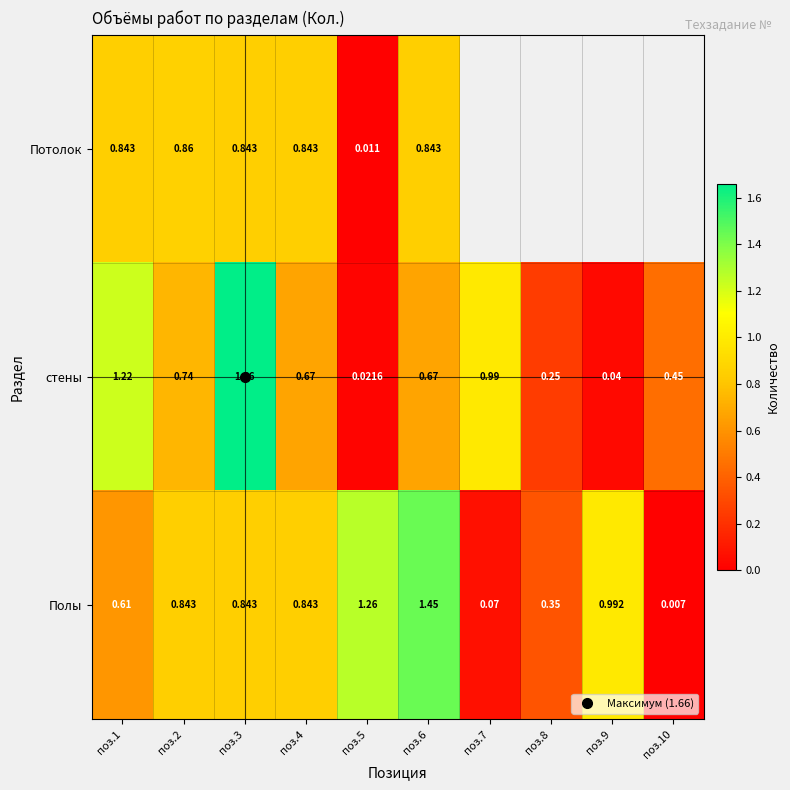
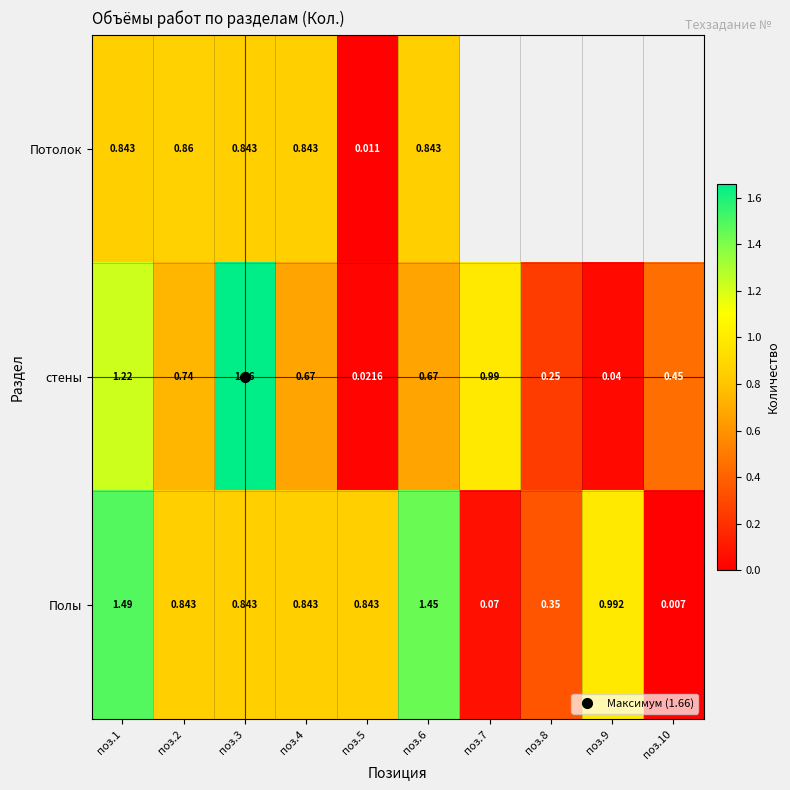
Полы, поз.1: 0.61 -> 1.49
Полы, поз.5: 1.26 -> 0.843
